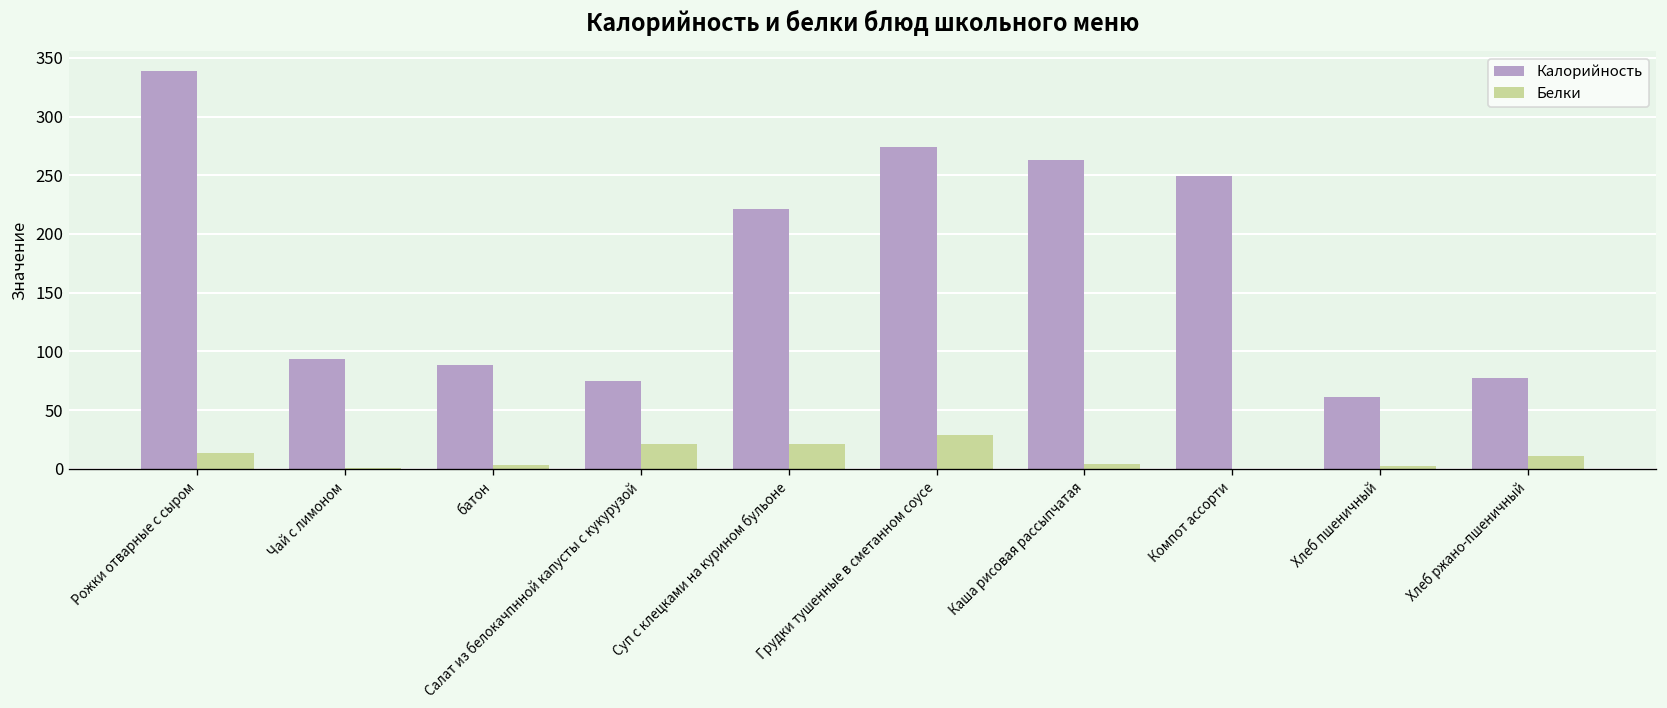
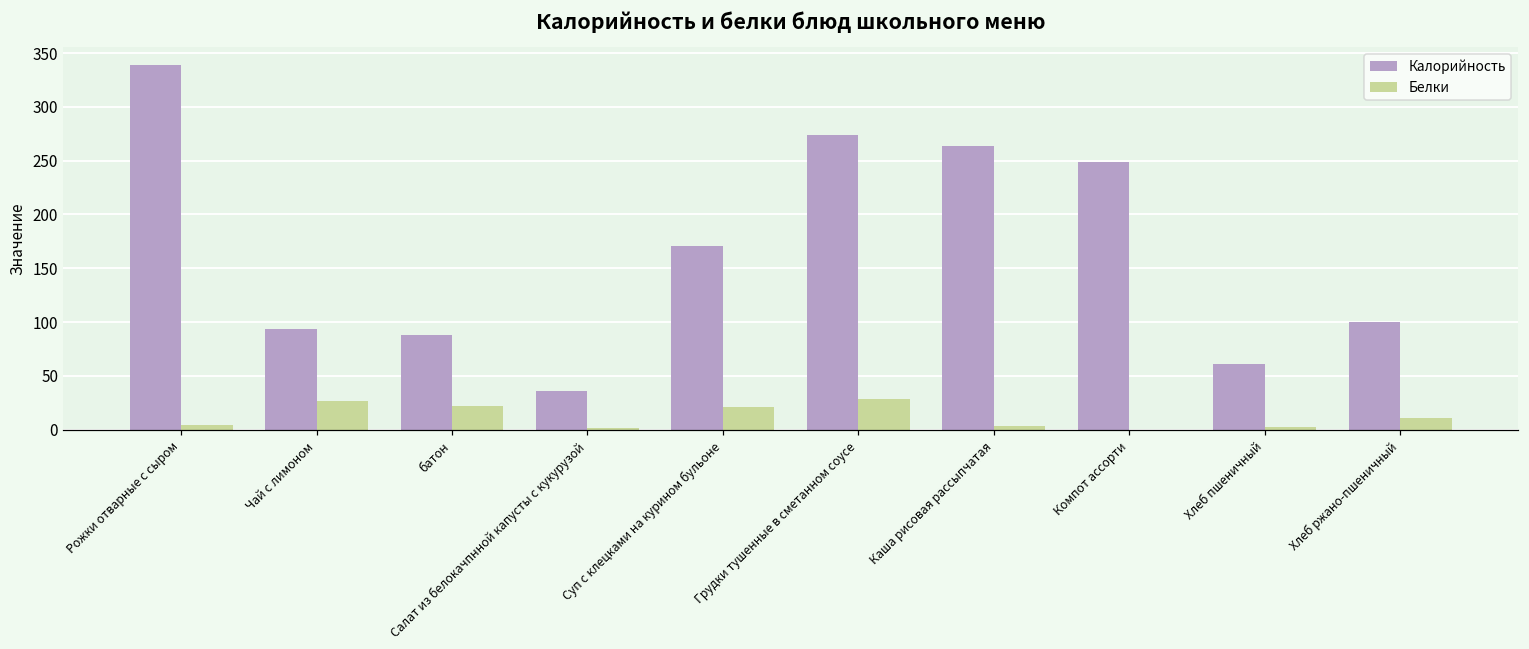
Белки, Рожки отварные с сыром: 10 -> 0
Белки, Чай с лимоном: 0 -> 30
Белки, батон: 0 -> 20
Калорийность, Салат из белокачпнной капусты с кукурузой: 70 -> 40
Белки, Салат из белокачпнной капусты с кукурузой: 20 -> 0
Калорийность, Суп с клецками на курином бульоне: 220 -> 170
Калорийность, Хлеб ржано-пшеничный: 80 -> 100
